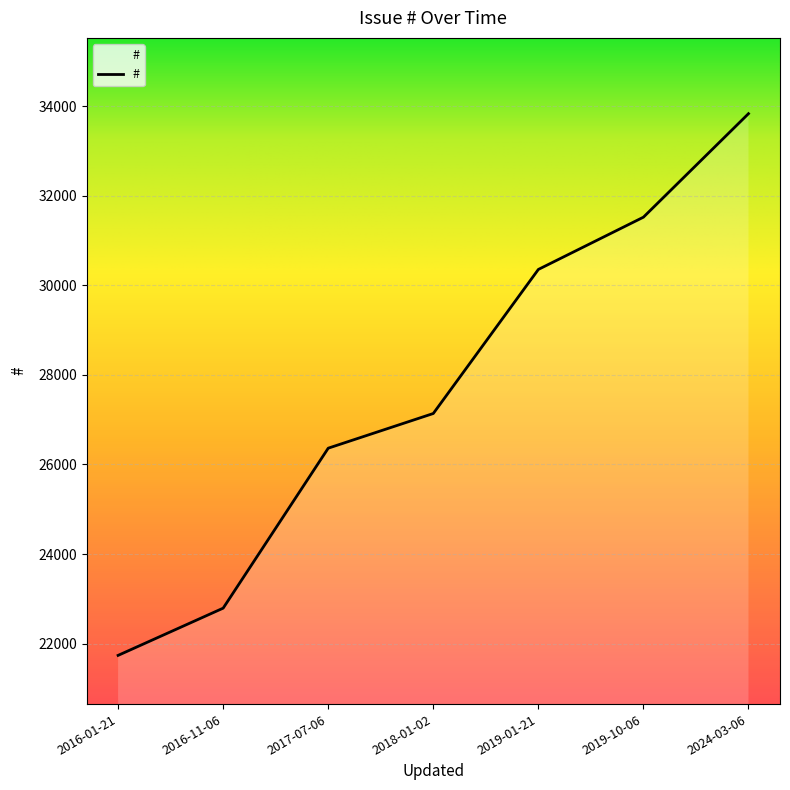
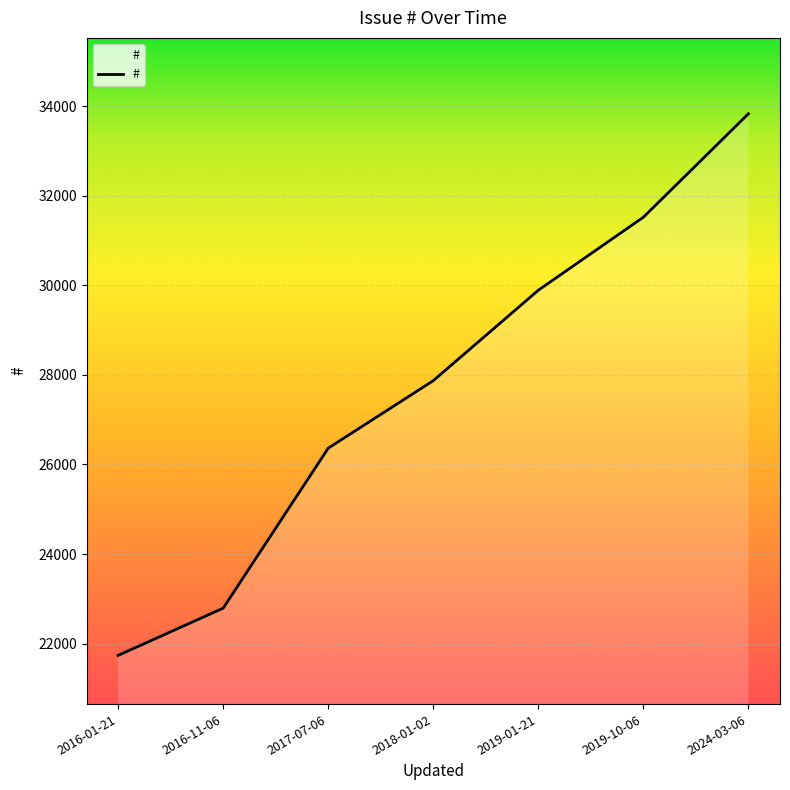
2018-01-02: 27100 -> 27900
2019-01-21: 30400 -> 29900
